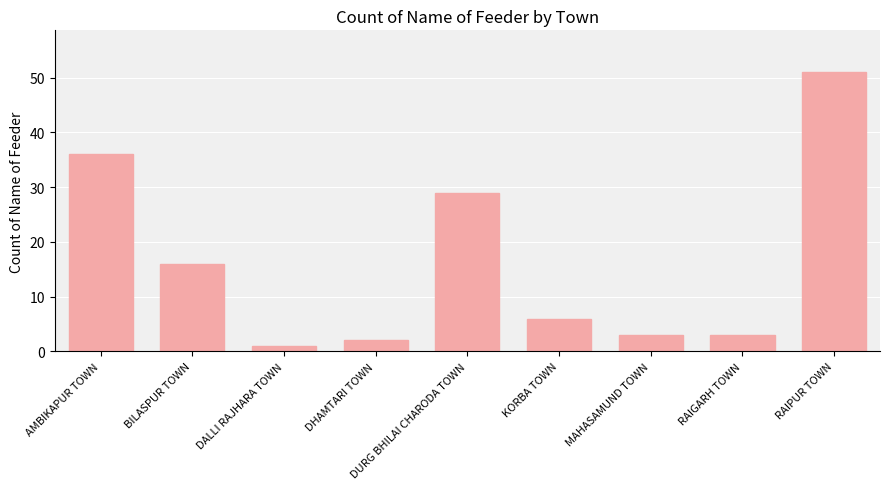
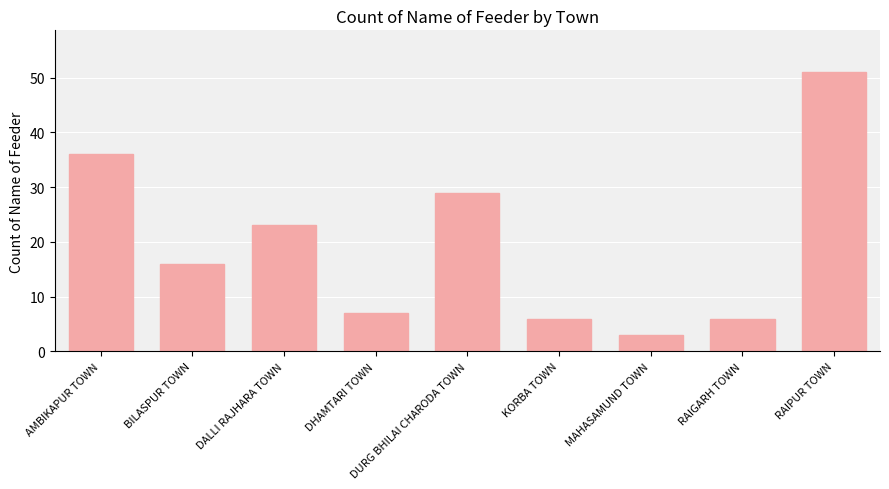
DALLI RAJHARA TOWN: 1 -> 23
DHAMTARI TOWN: 2 -> 7
RAIGARH TOWN: 3 -> 6
